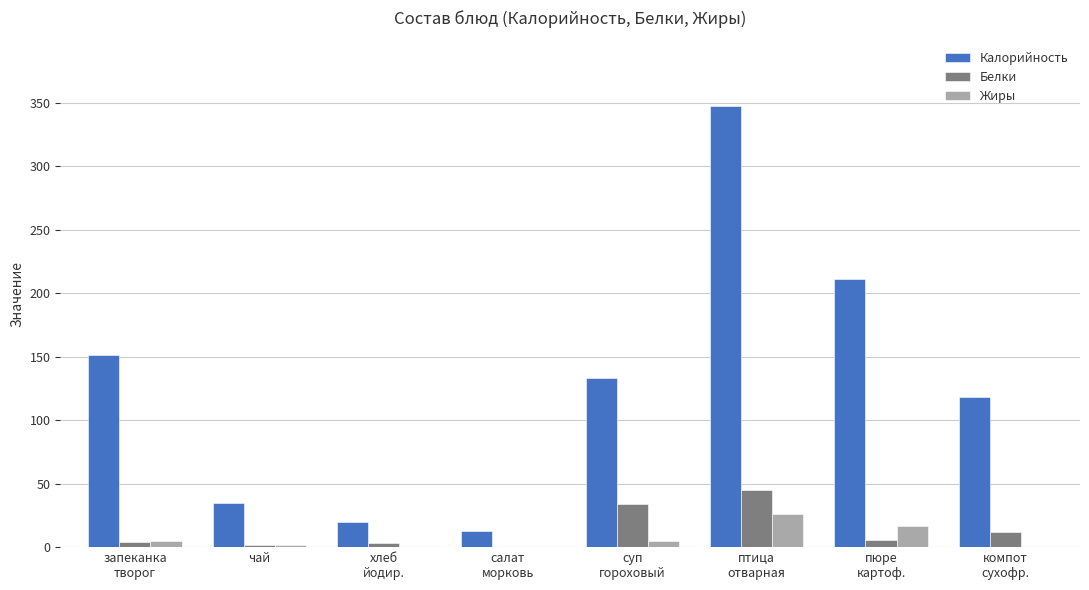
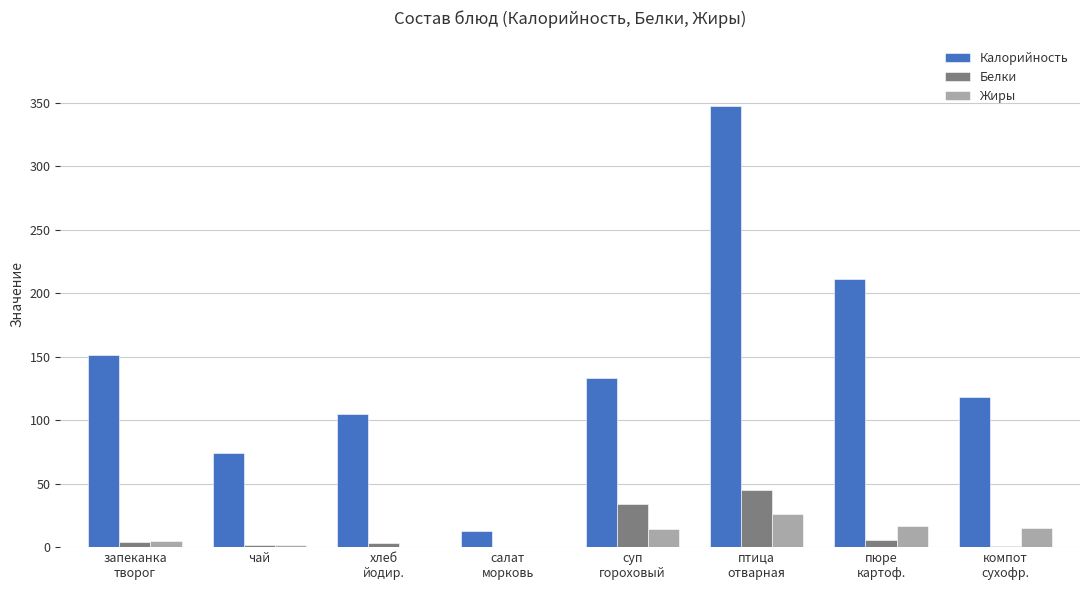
Калорийность, чай: 35 -> 74
Калорийность, хлеб йодир.: 20 -> 105
Жиры, суп гороховый: 5 -> 14
Белки, компот сухофр.: 12 -> 1
Жиры, компот сухофр.: 0 -> 15
